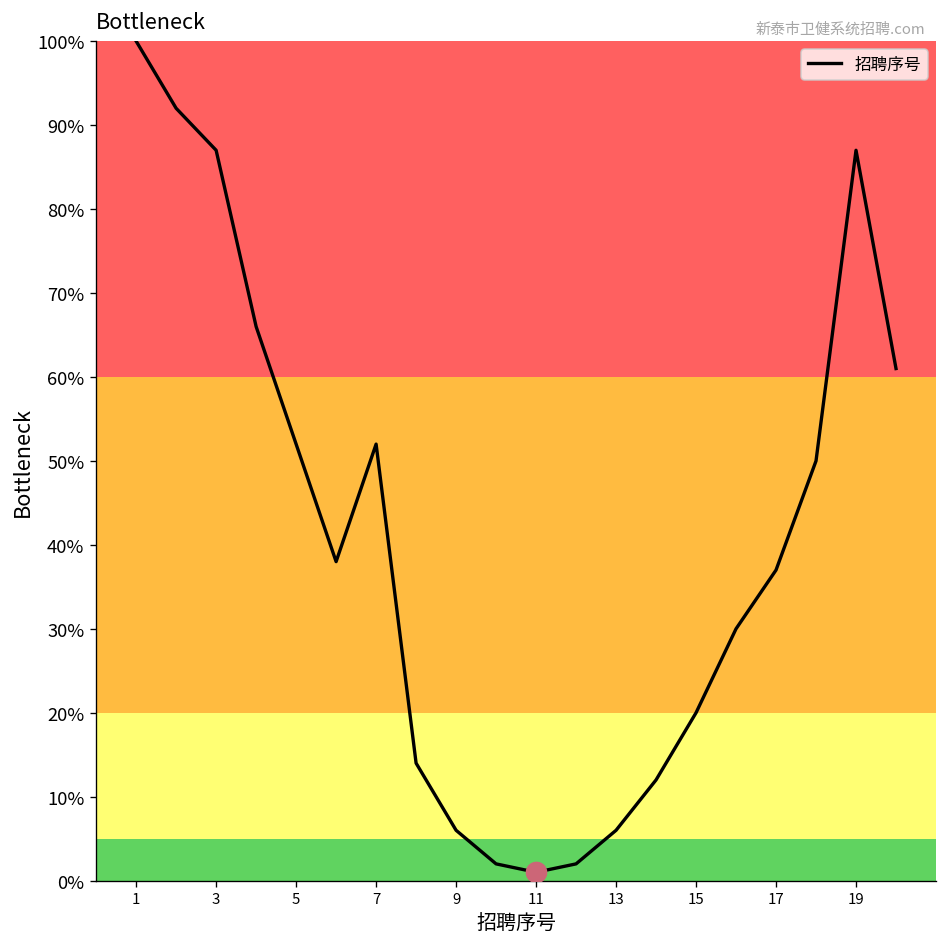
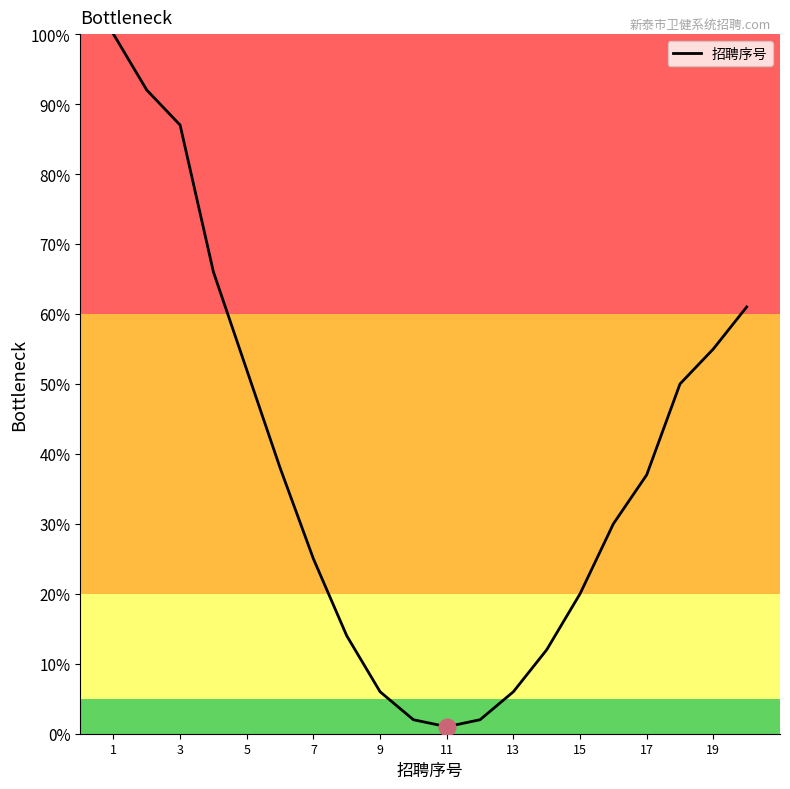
招聘序号, 7: 52% -> 25%
招聘序号, 19: 87% -> 55%
